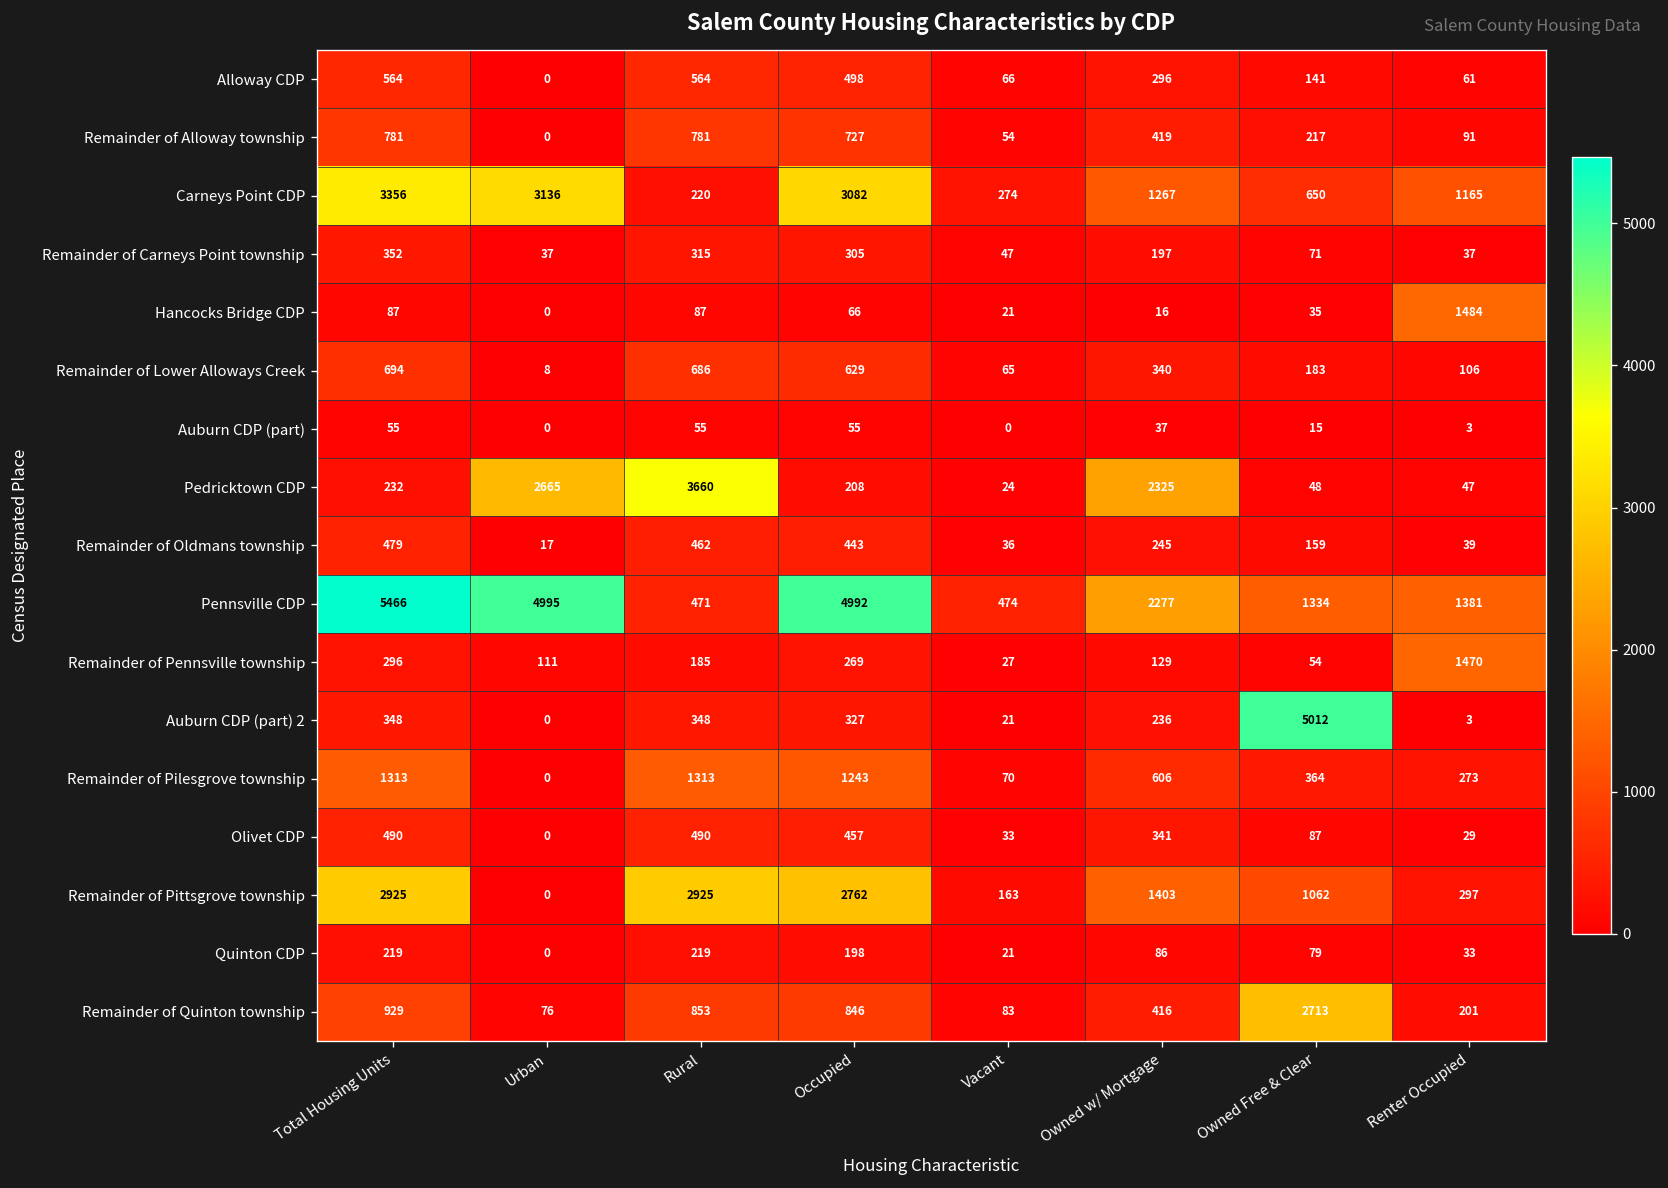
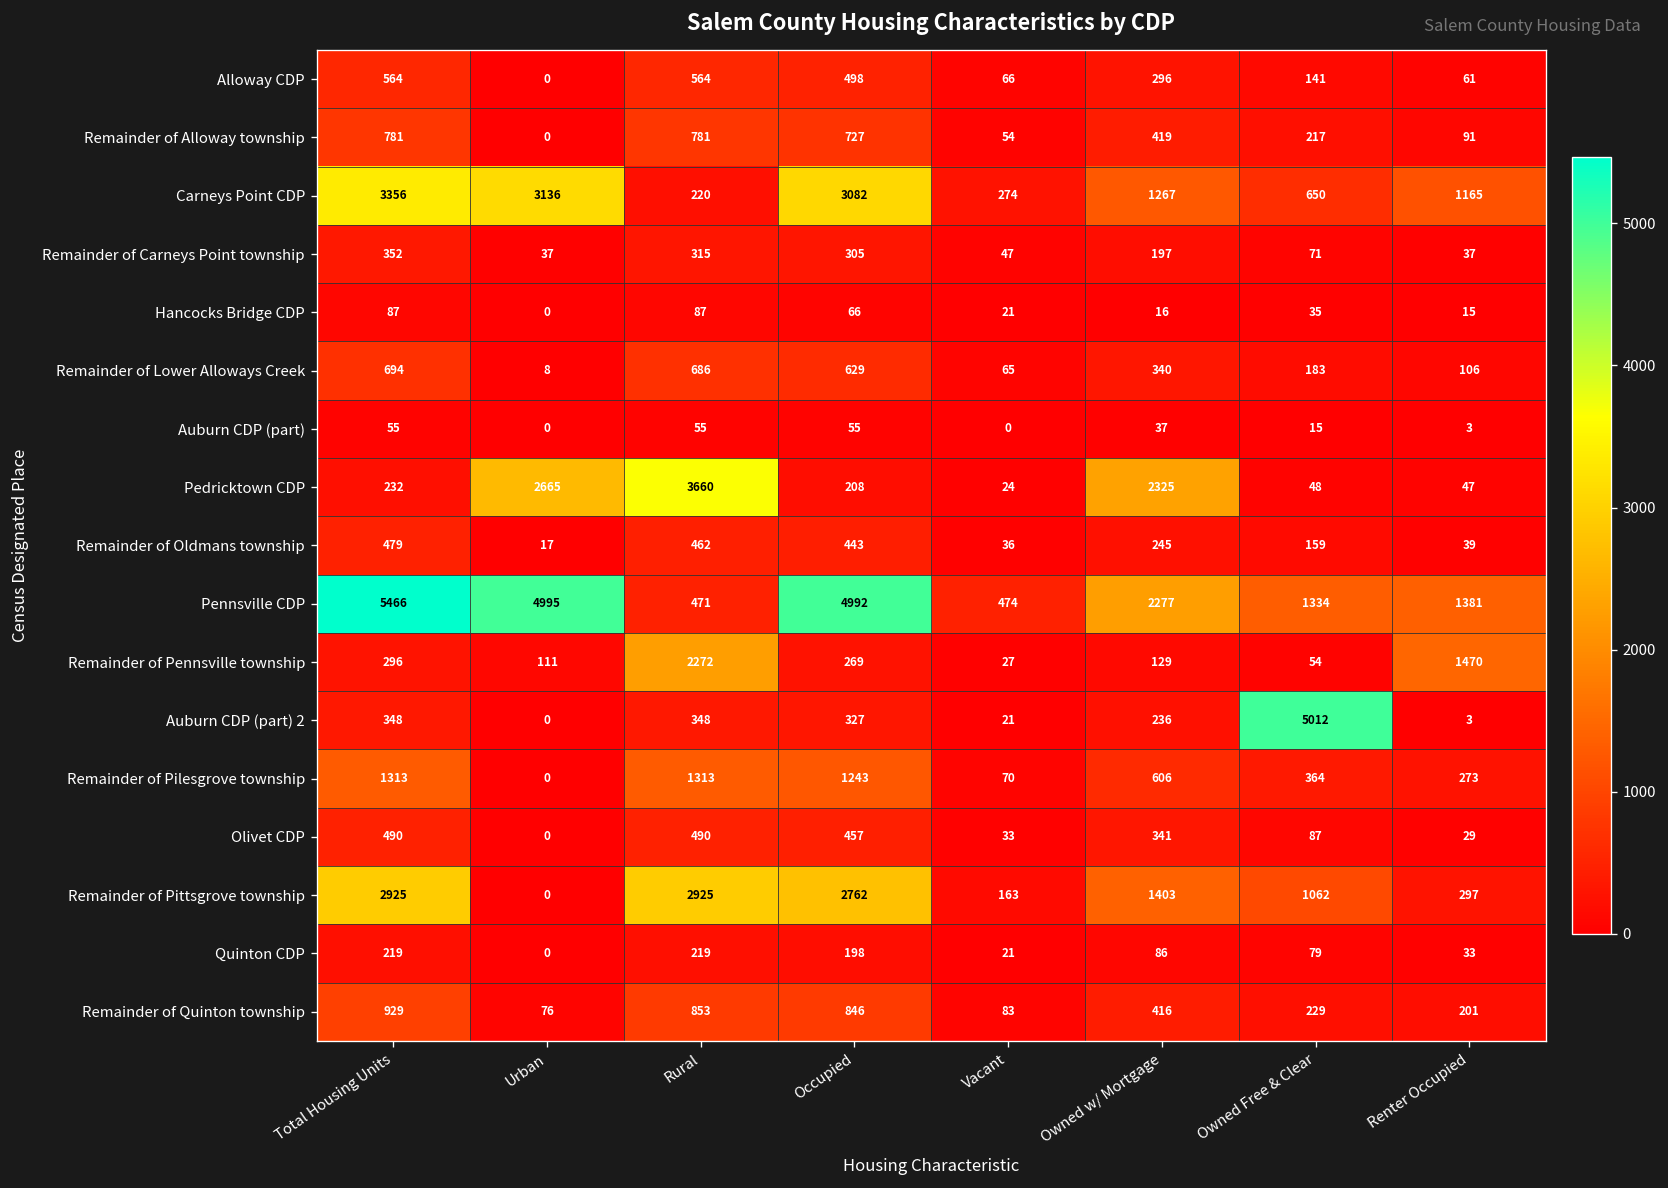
Hancocks Bridge CDP, Renter Occupied: 1484 -> 15
Remainder of Pennsville township, Rural: 185 -> 2272
Remainder of Quinton township, Owned Free & Clear: 2713 -> 229
